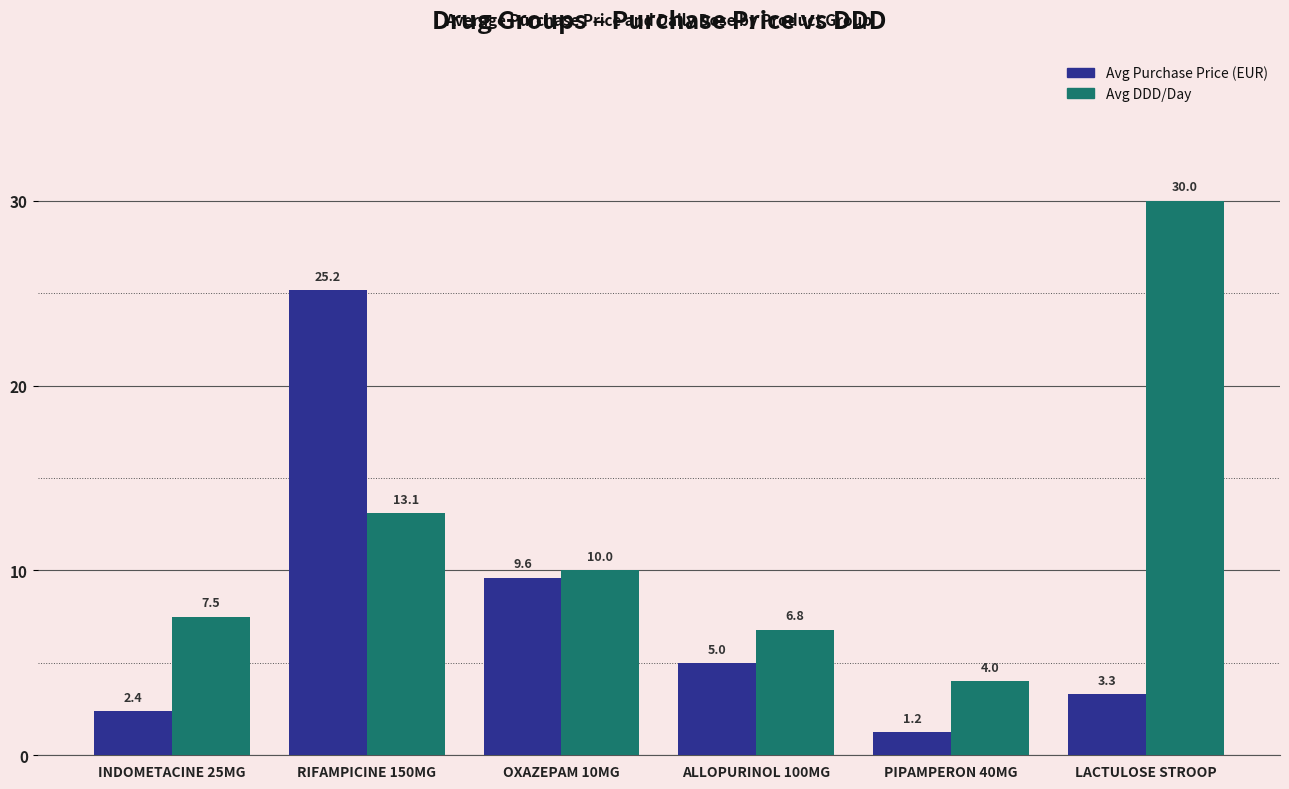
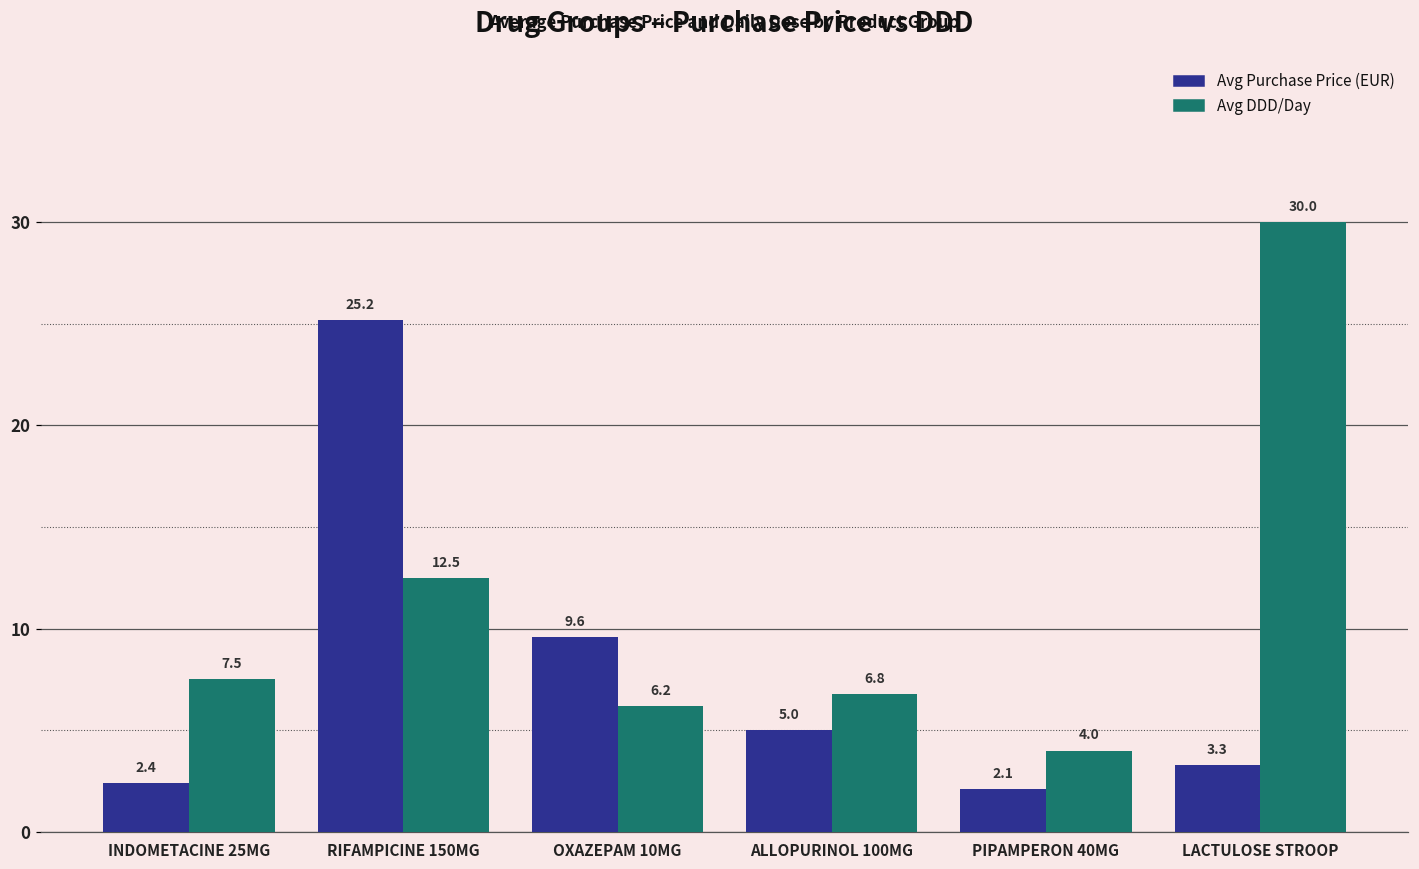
Avg DDD/Day, RIFAMPICINE 150MG: 13.1 -> 12.5
Avg DDD/Day, OXAZEPAM 10MG: 10.0 -> 6.2
Avg Purchase Price (EUR), PIPAMPERON 40MG: 1.2 -> 2.1
